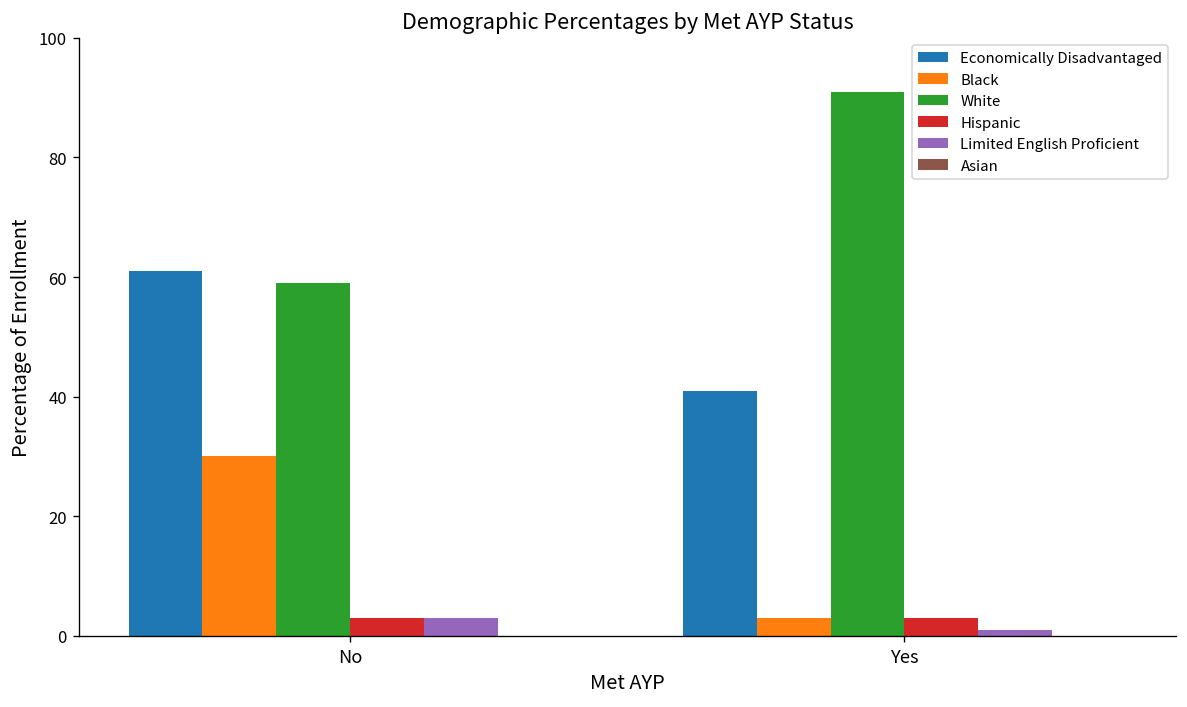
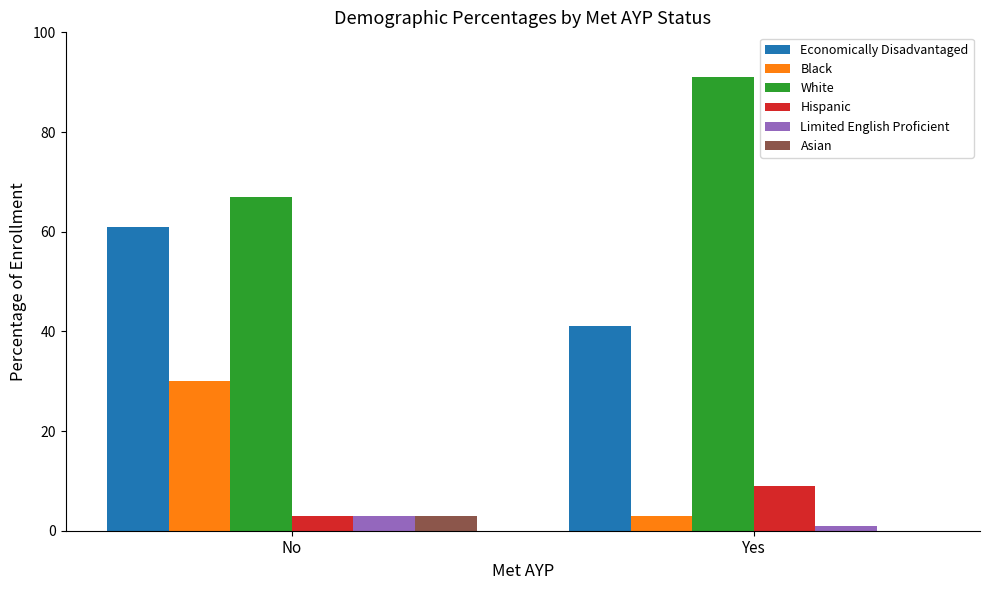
White, No: 59 -> 67
Asian, No: 0 -> 3
Hispanic, Yes: 3 -> 9
